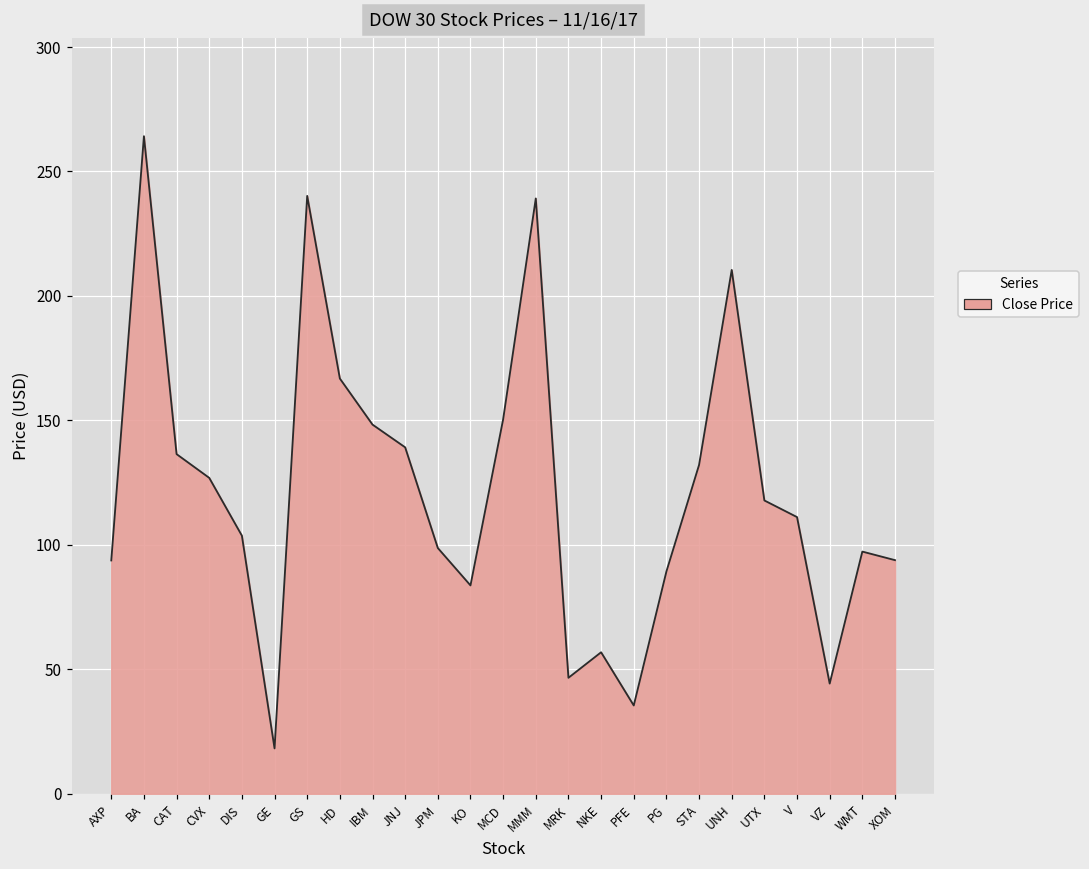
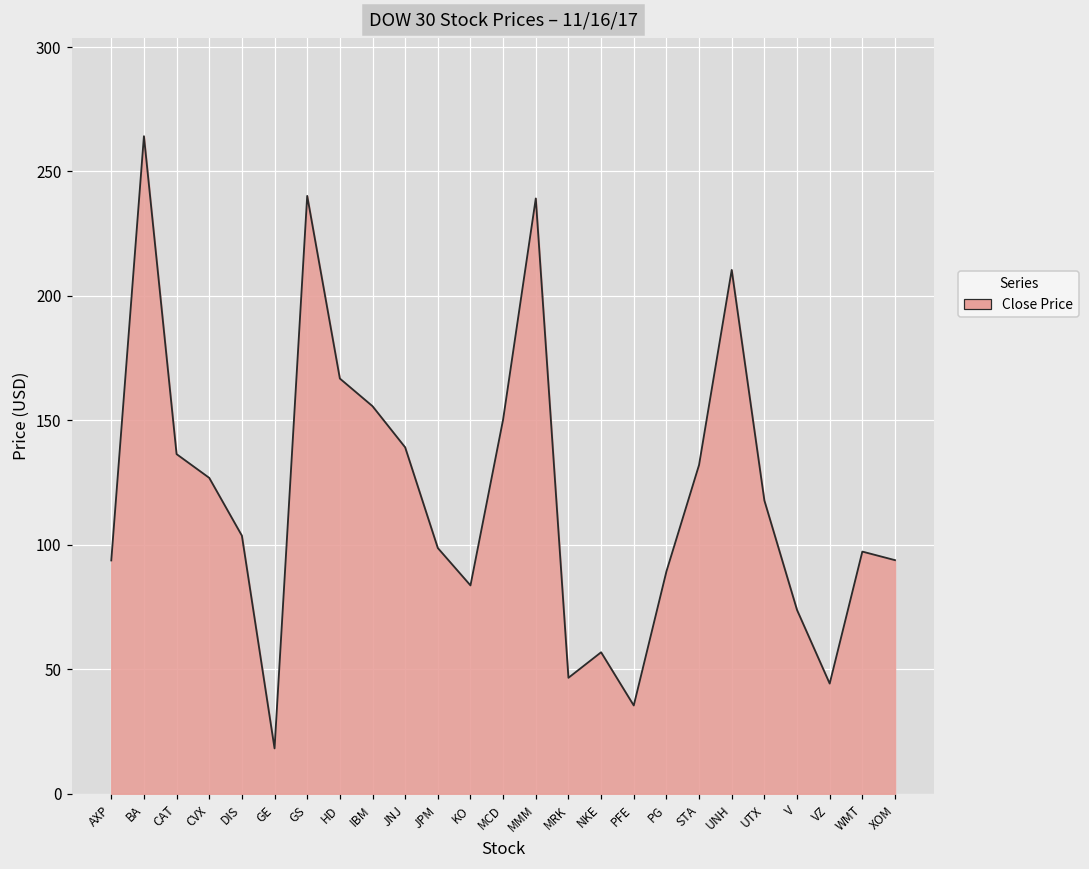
IBM: 148 -> 156
V: 111 -> 74
